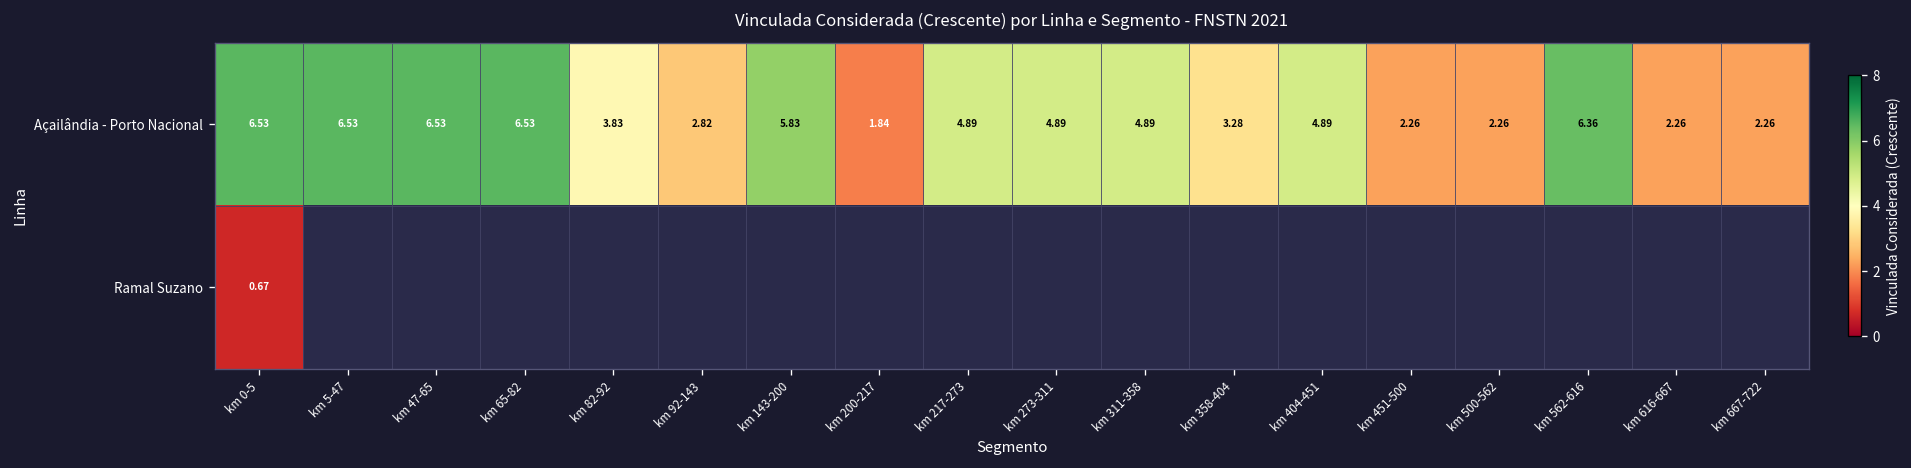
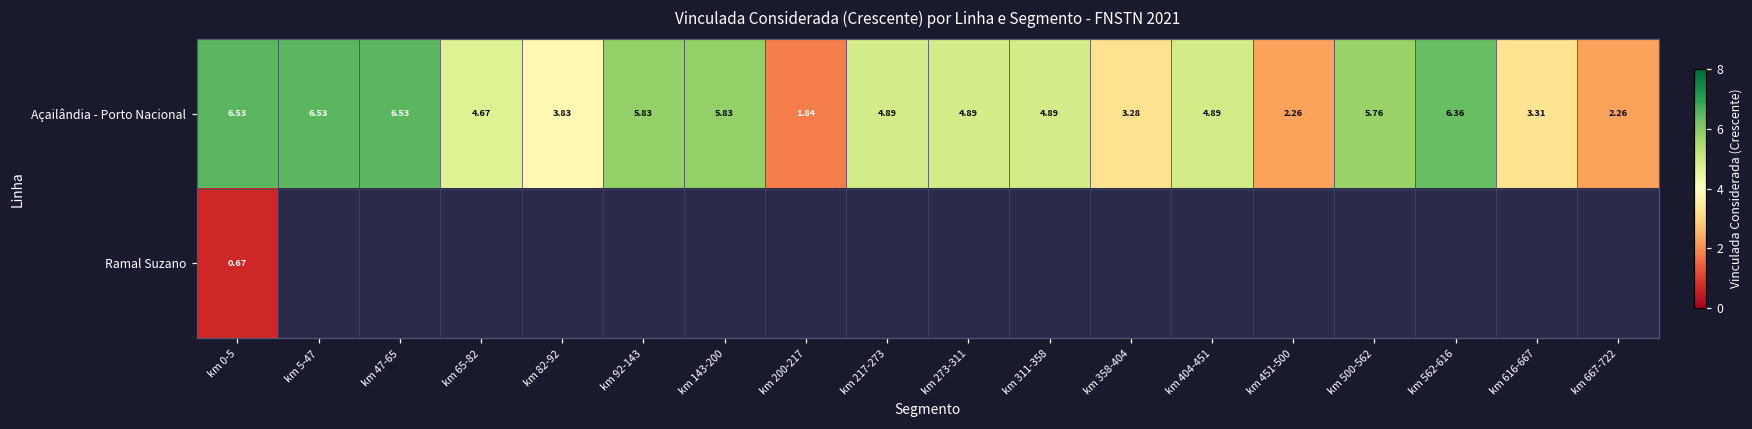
Açailândia - Porto Nacional, km 65-82: 6.53 -> 4.67
Açailândia - Porto Nacional, km 92-143: 2.82 -> 5.83
Açailândia - Porto Nacional, km 500-562: 2.26 -> 5.76
Açailândia - Porto Nacional, km 616-667: 2.26 -> 3.31
